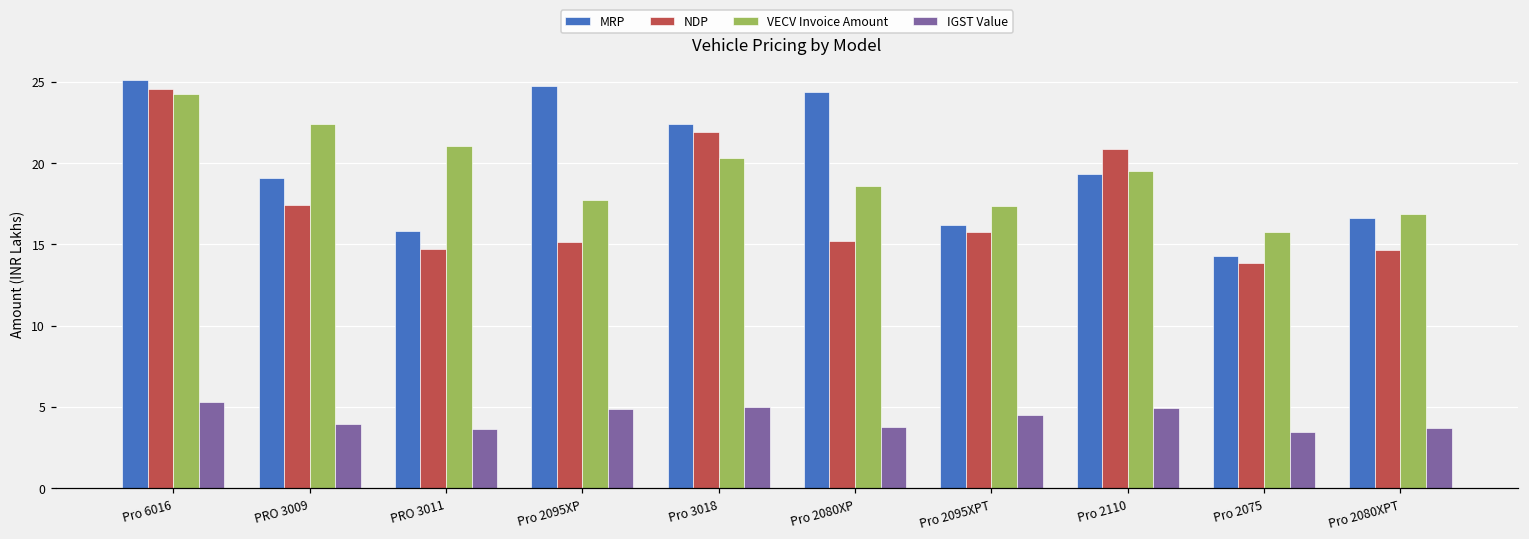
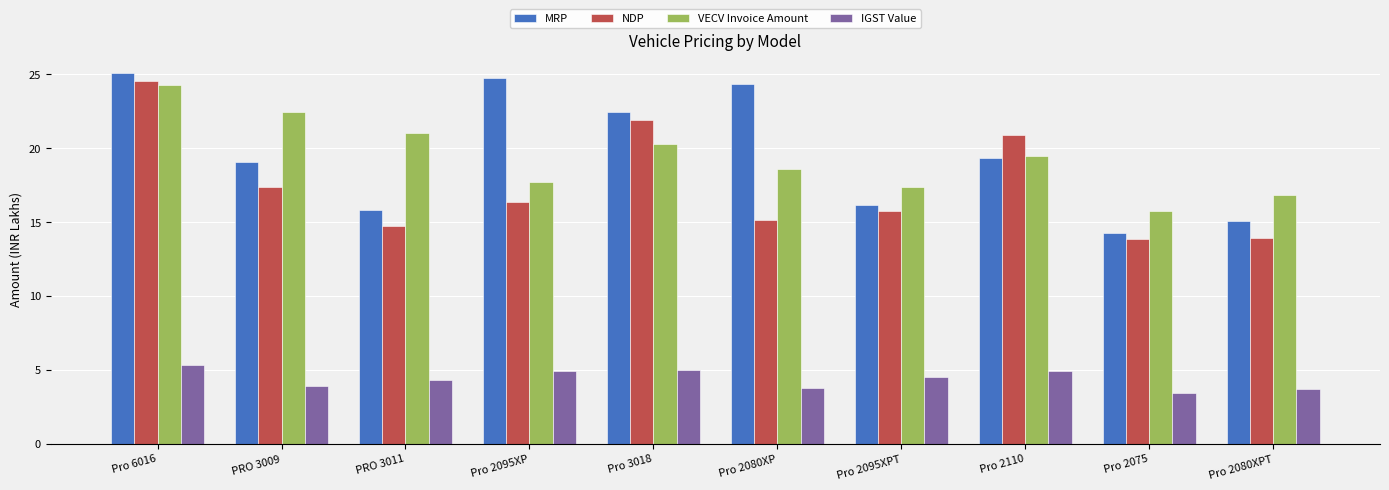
IGST Value, PRO 3011: 3.7 -> 4.3
NDP, Pro 2095XP: 15.1 -> 16.3
MRP, Pro 2080XPT: 16.6 -> 15.1
NDP, Pro 2080XPT: 14.7 -> 13.9
